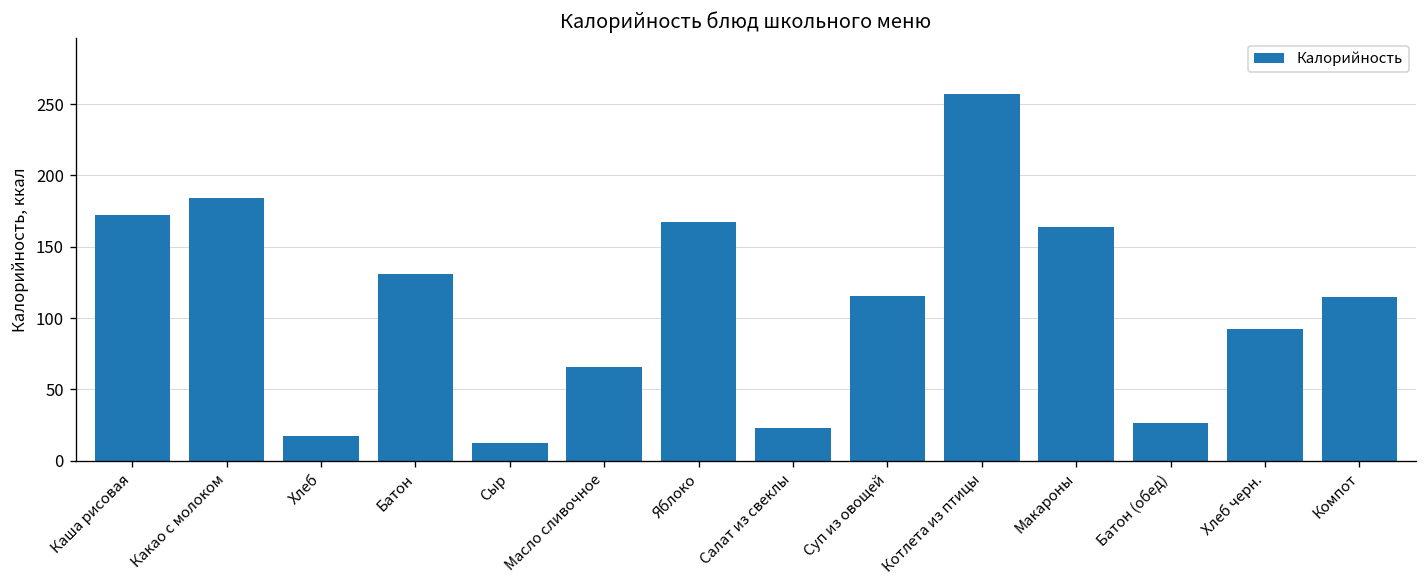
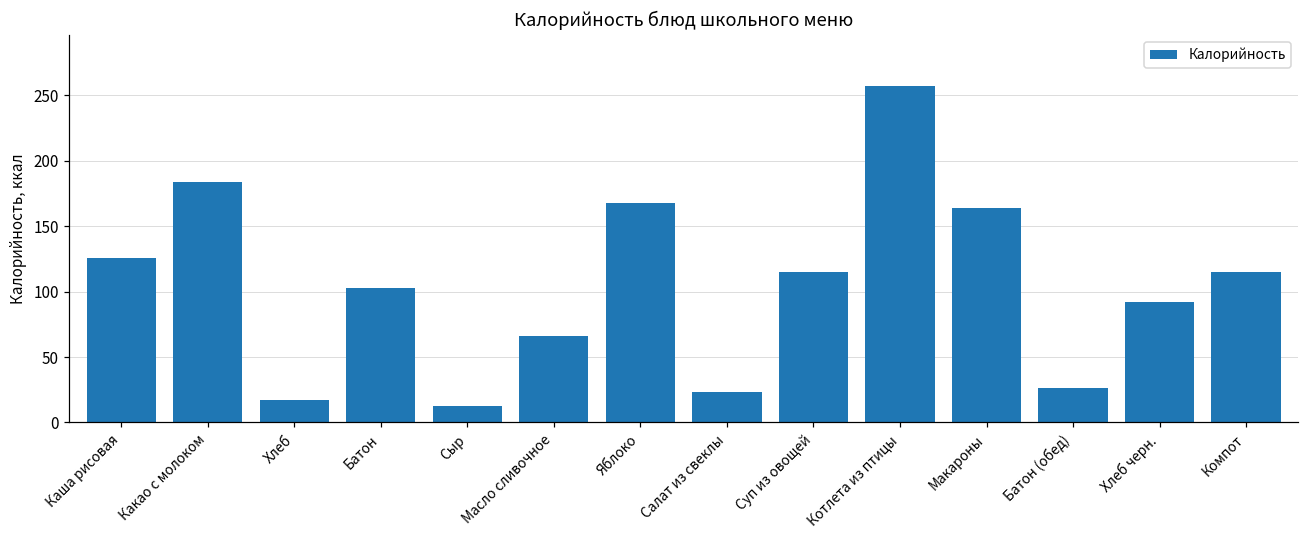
Каша рисовая: 172 -> 126
Батон: 131 -> 103
